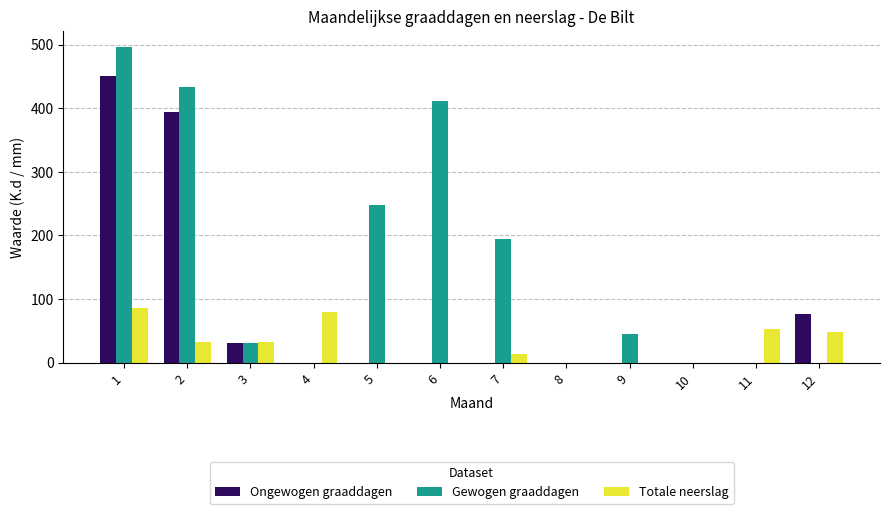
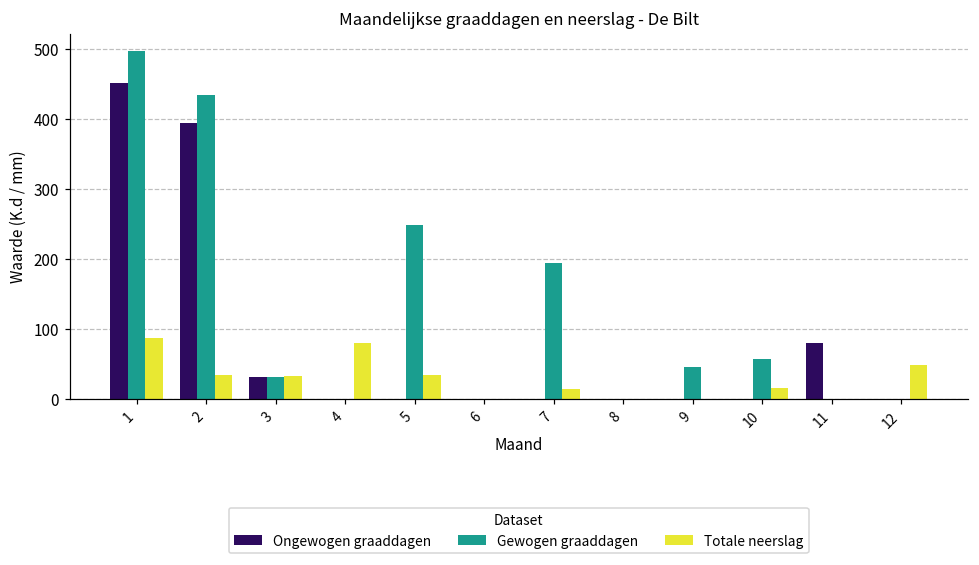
Totale neerslag, 5: 0 -> 30
Gewogen graaddagen, 6: 410 -> 0
Gewogen graaddagen, 10: 0 -> 60
Totale neerslag, 10: 0 -> 20
Ongewogen graaddagen, 11: 0 -> 80
Totale neerslag, 11: 50 -> 0
Ongewogen graaddagen, 12: 80 -> 0
